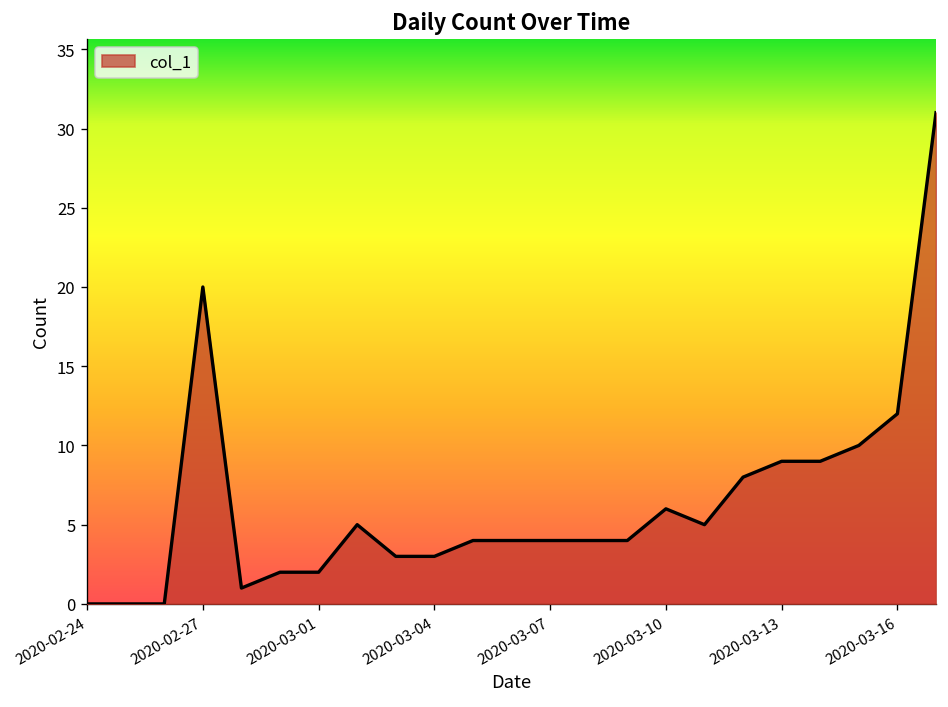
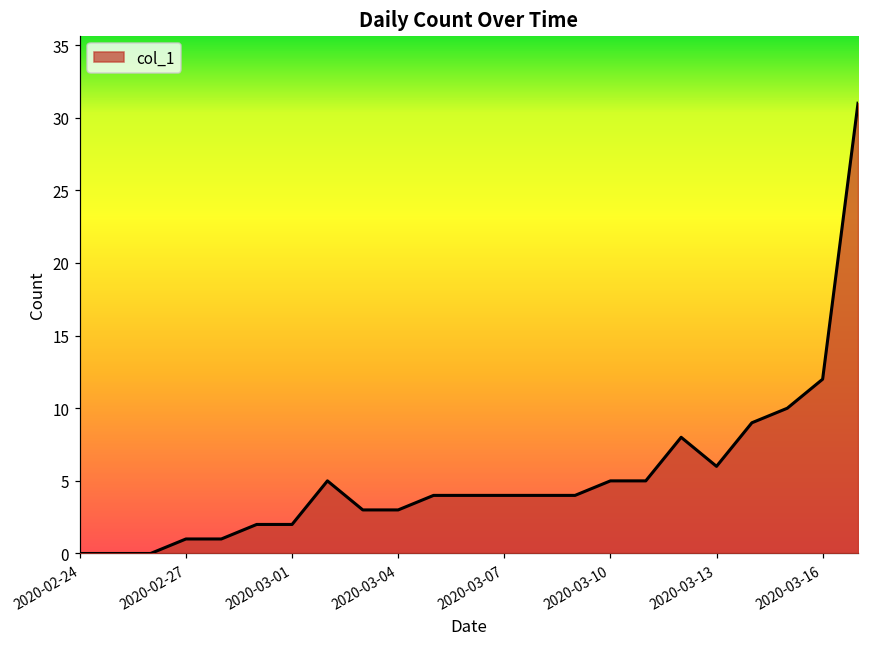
2020-02-27: 20 -> 1
2020-03-10: 6 -> 5
2020-03-13: 9 -> 6
